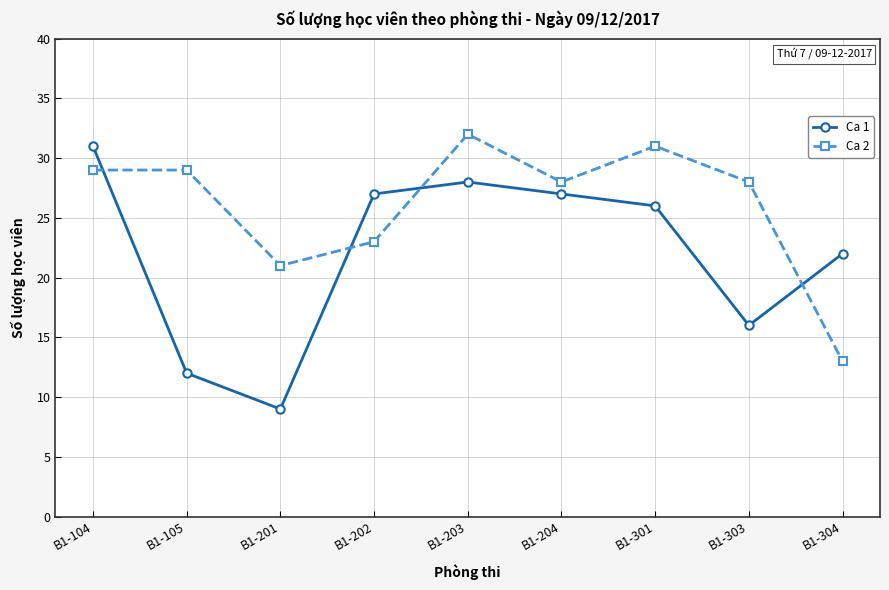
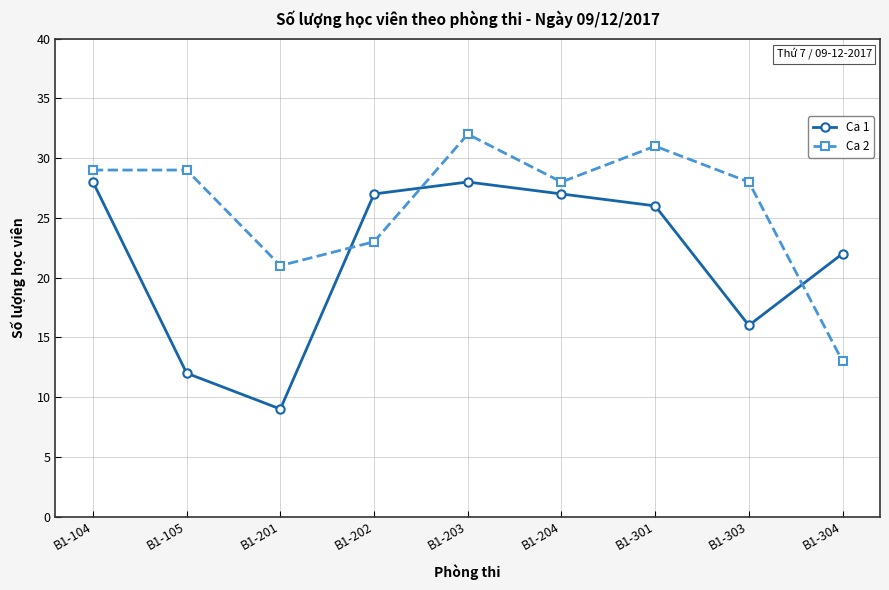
Ca 1, B1-104: 31 -> 28
